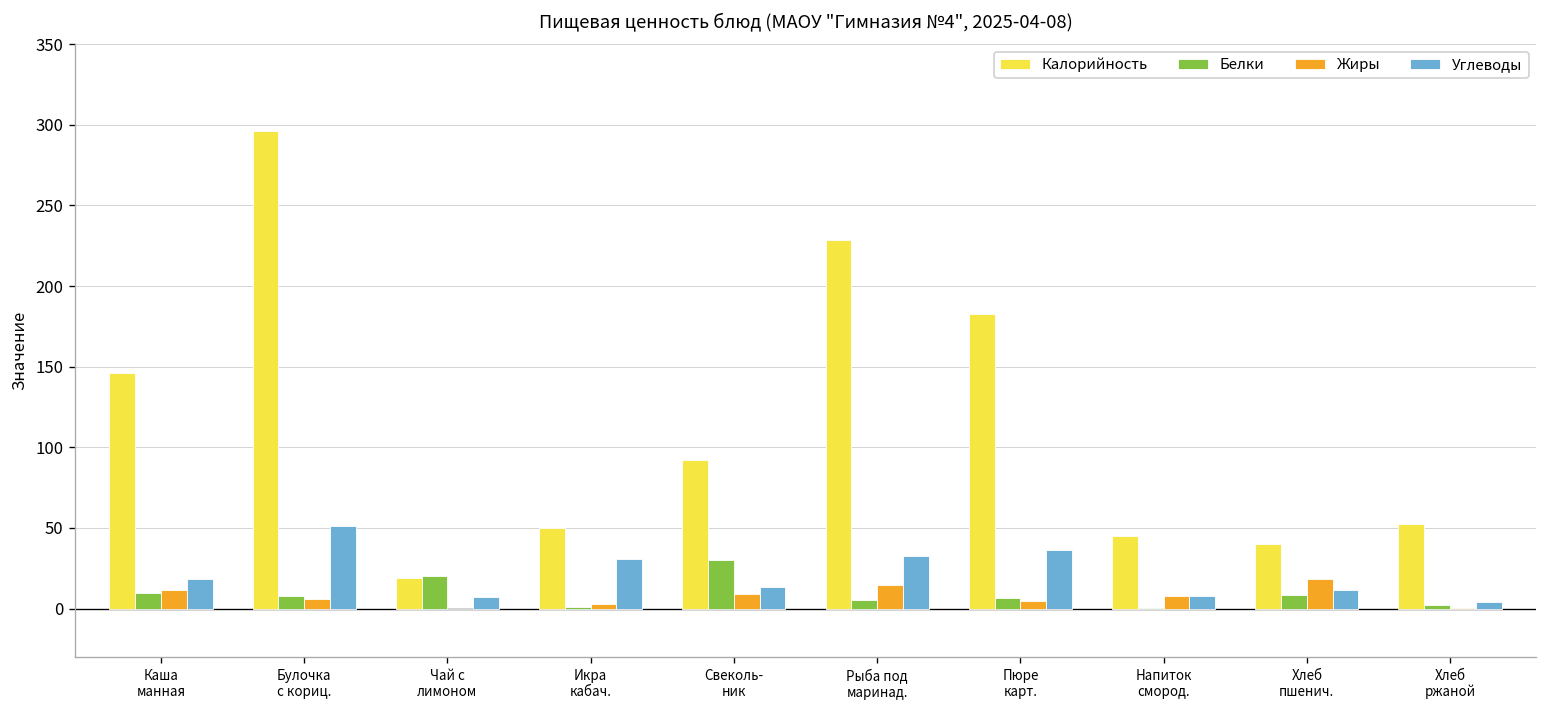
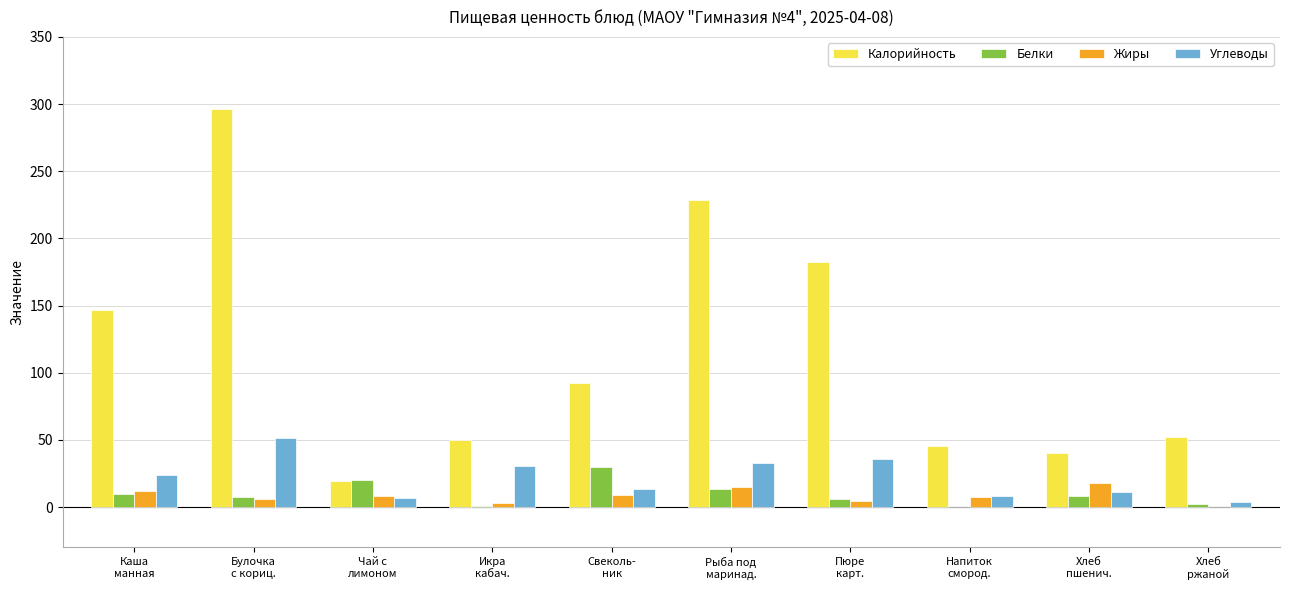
Углеводы, Каша манная: 18 -> 24
Жиры, Чай с лимоном: 0 -> 8
Белки, Рыба под маринад.: 6 -> 14
